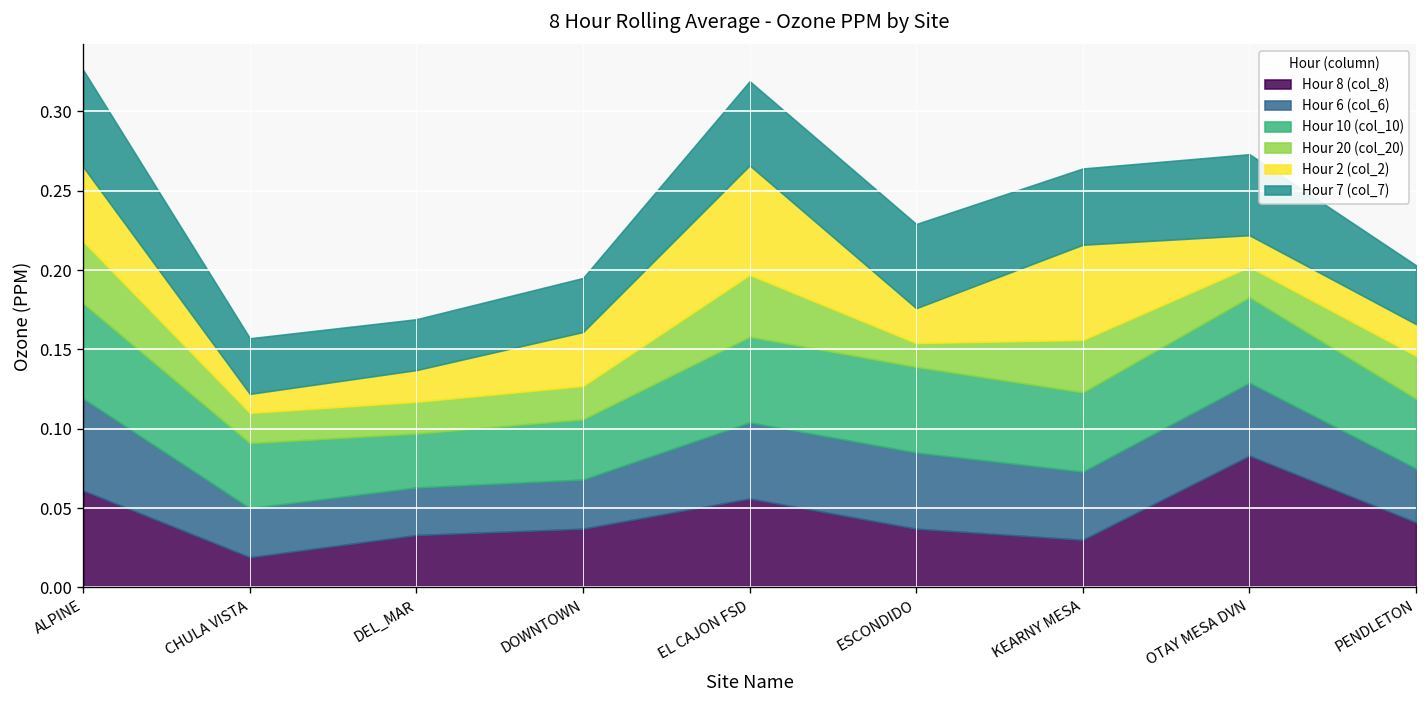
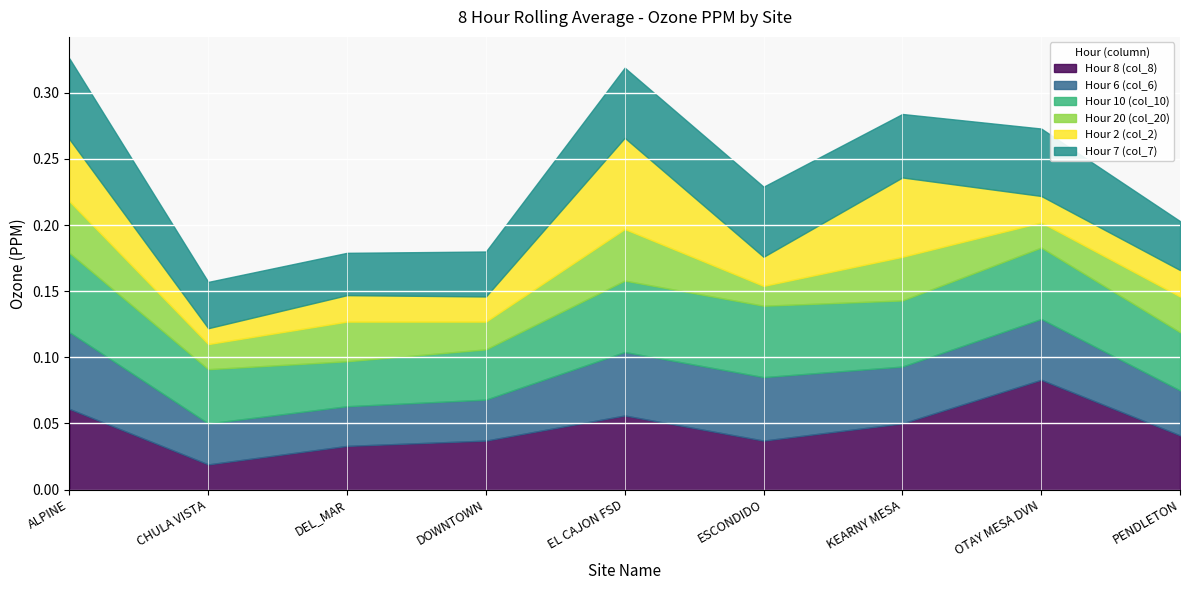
Hour 20 (col_20), DEL_MAR: 0.02 -> 0.03
Hour 2 (col_2), DOWNTOWN: 0.034 -> 0.019
Hour 8 (col_8), KEARNY MESA: 0.03 -> 0.05
